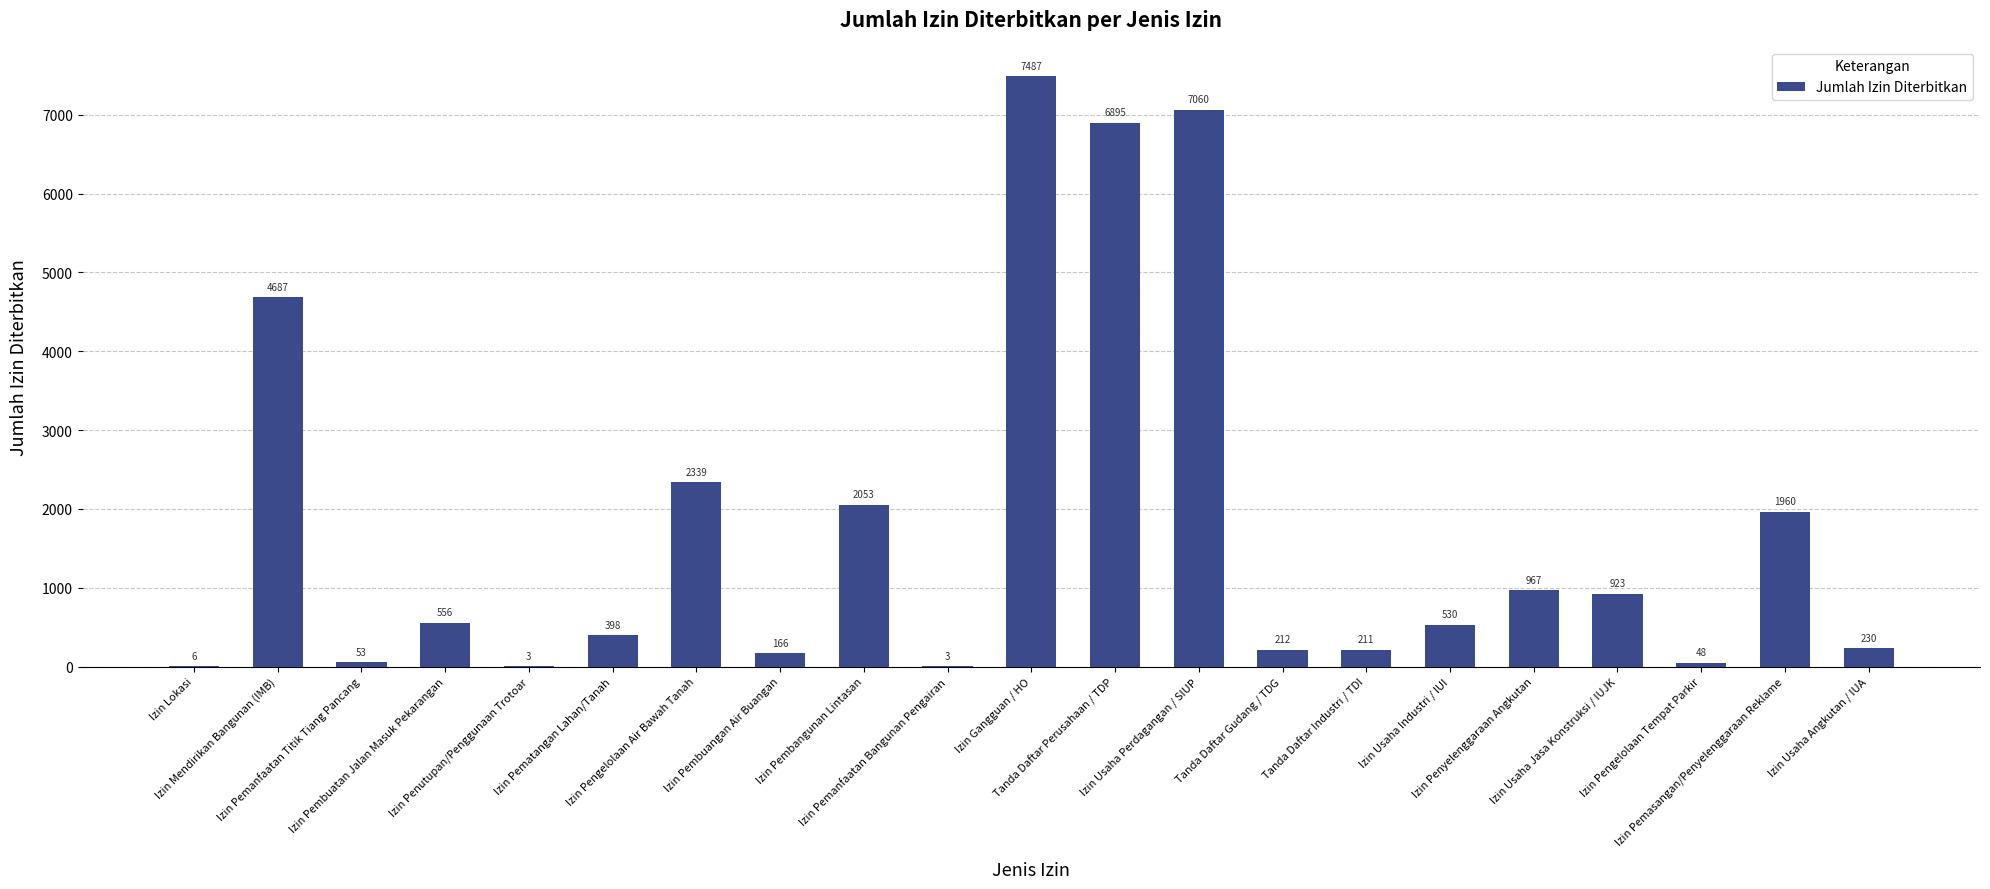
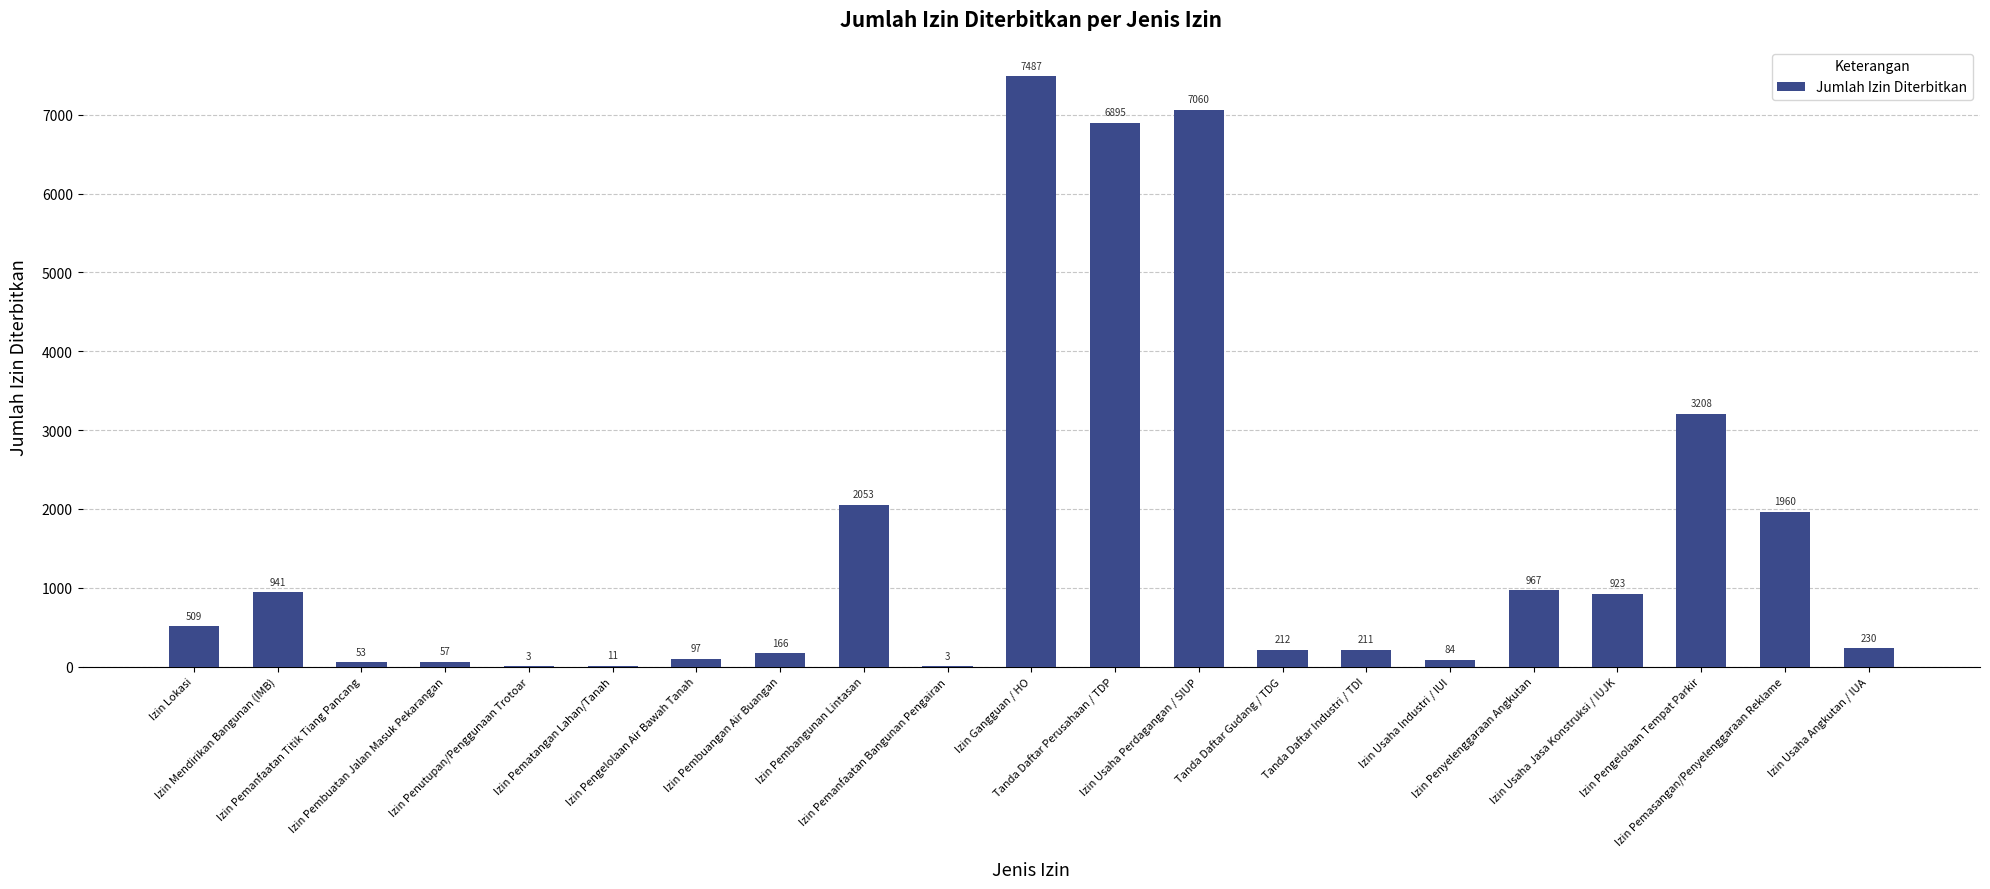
Izin Lokasi: 6 -> 509
Izin Mendirikan Bangunan (IMB): 4687 -> 941
Izin Pembuatan Jalan Masuk Pekarangan: 556 -> 57
Izin Pematangan Lahan/Tanah: 398 -> 11
Izin Pengelolaan Air Bawah Tanah: 2339 -> 97
Izin Usaha Industri / IUI: 530 -> 84
Izin Pengelolaan Tempat Parkir: 48 -> 3208
